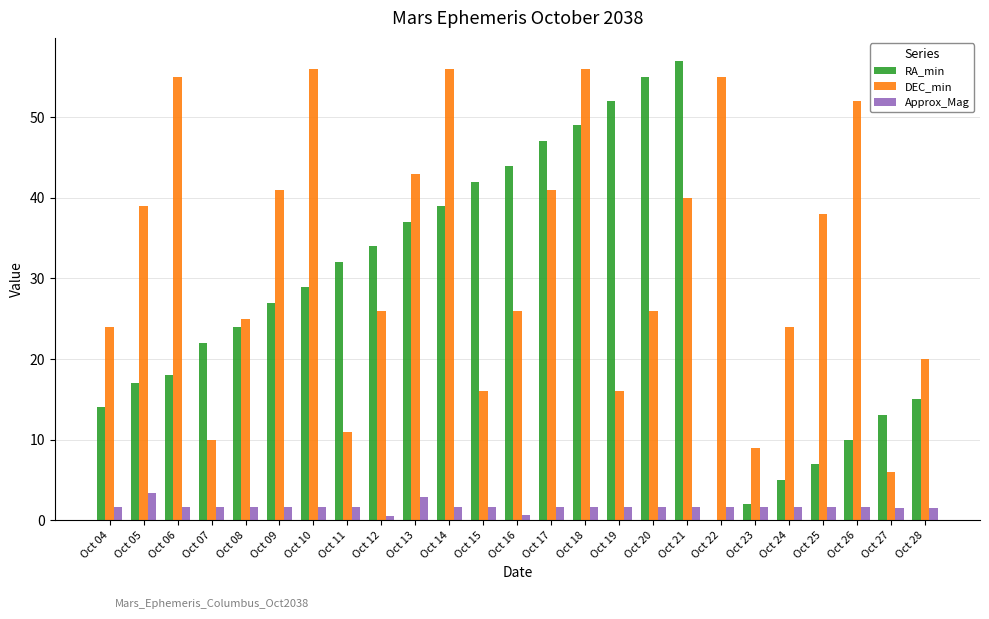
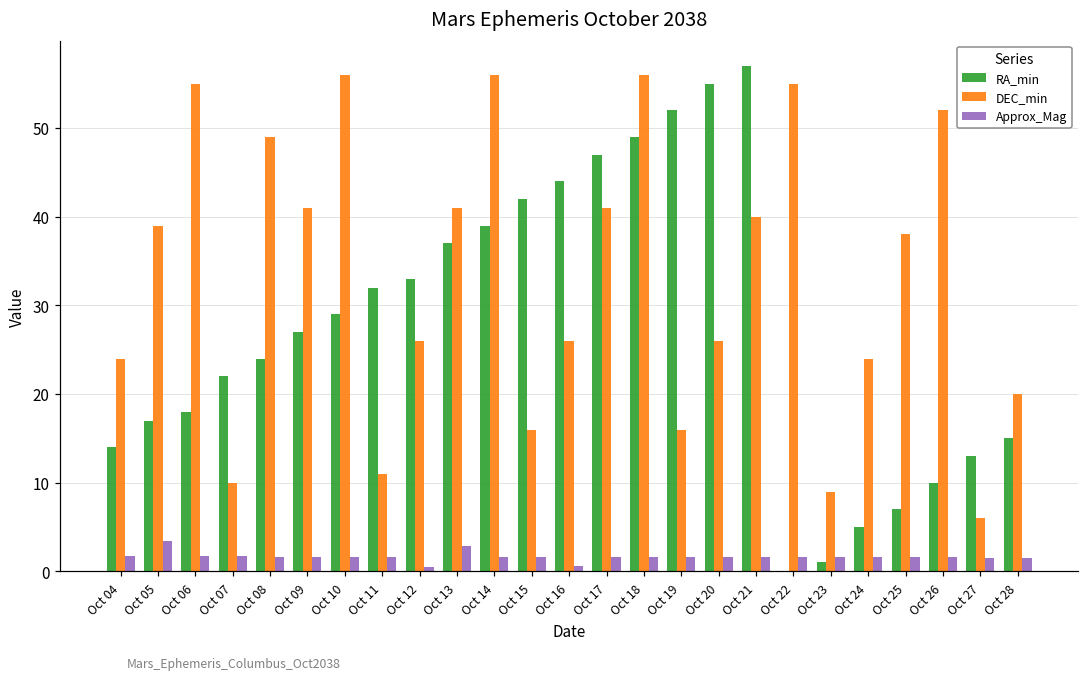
DEC_min, Oct 08: 25 -> 49
RA_min, Oct 12: 34 -> 33
DEC_min, Oct 13: 43 -> 41
RA_min, Oct 23: 2 -> 1
